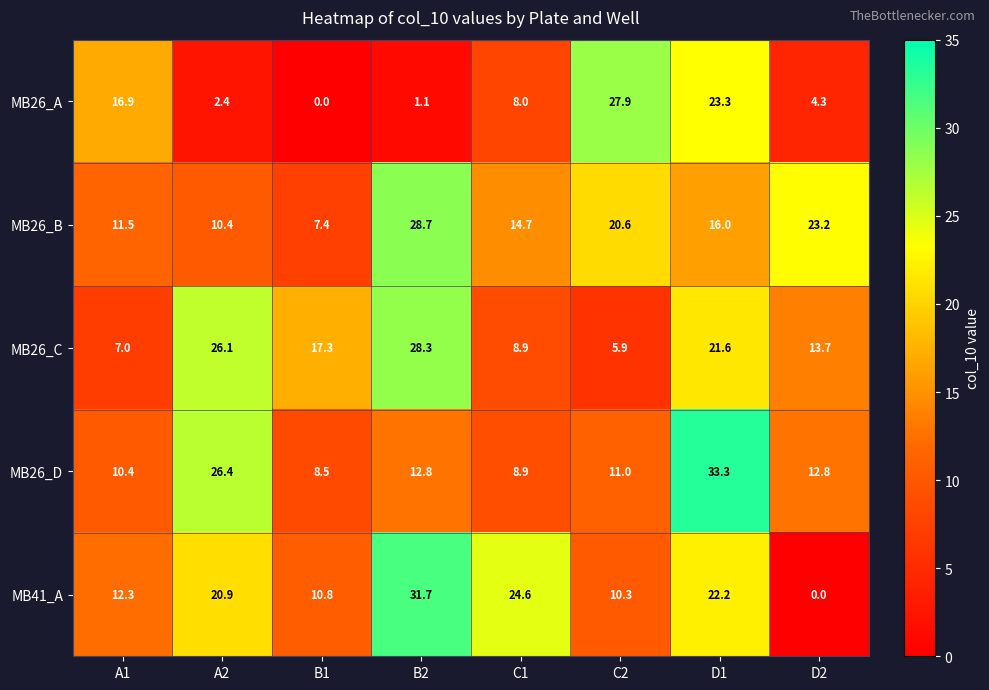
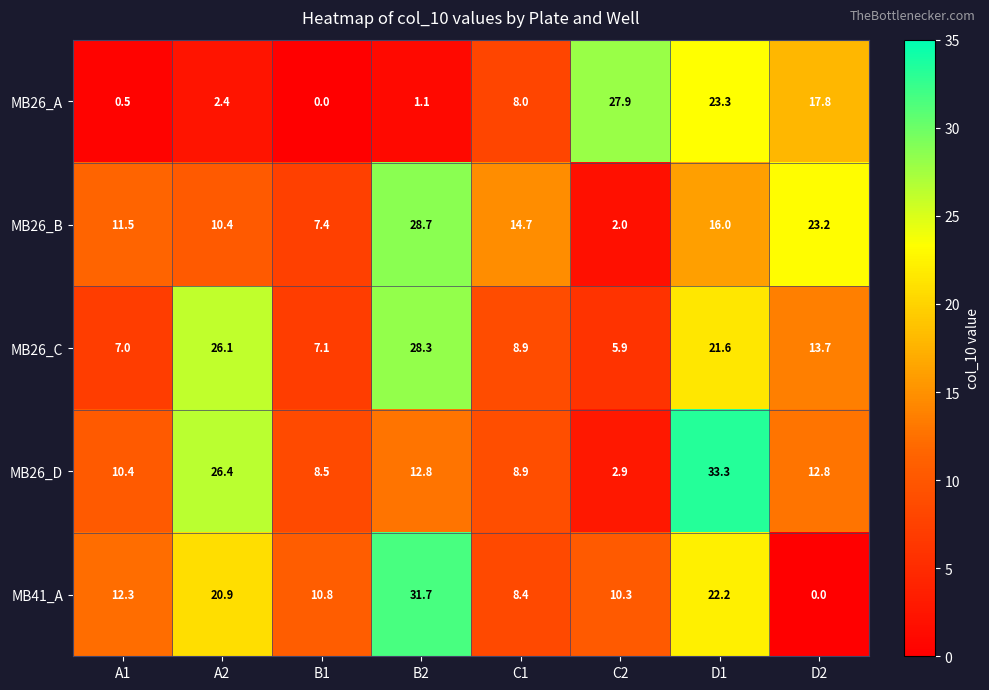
MB26_A, A1: 16.9 -> 0.5
MB26_A, D2: 4.3 -> 17.8
MB26_B, C2: 20.6 -> 2.0
MB26_C, B1: 17.3 -> 7.1
MB26_D, C2: 11.0 -> 2.9
MB41_A, C1: 24.6 -> 8.4
